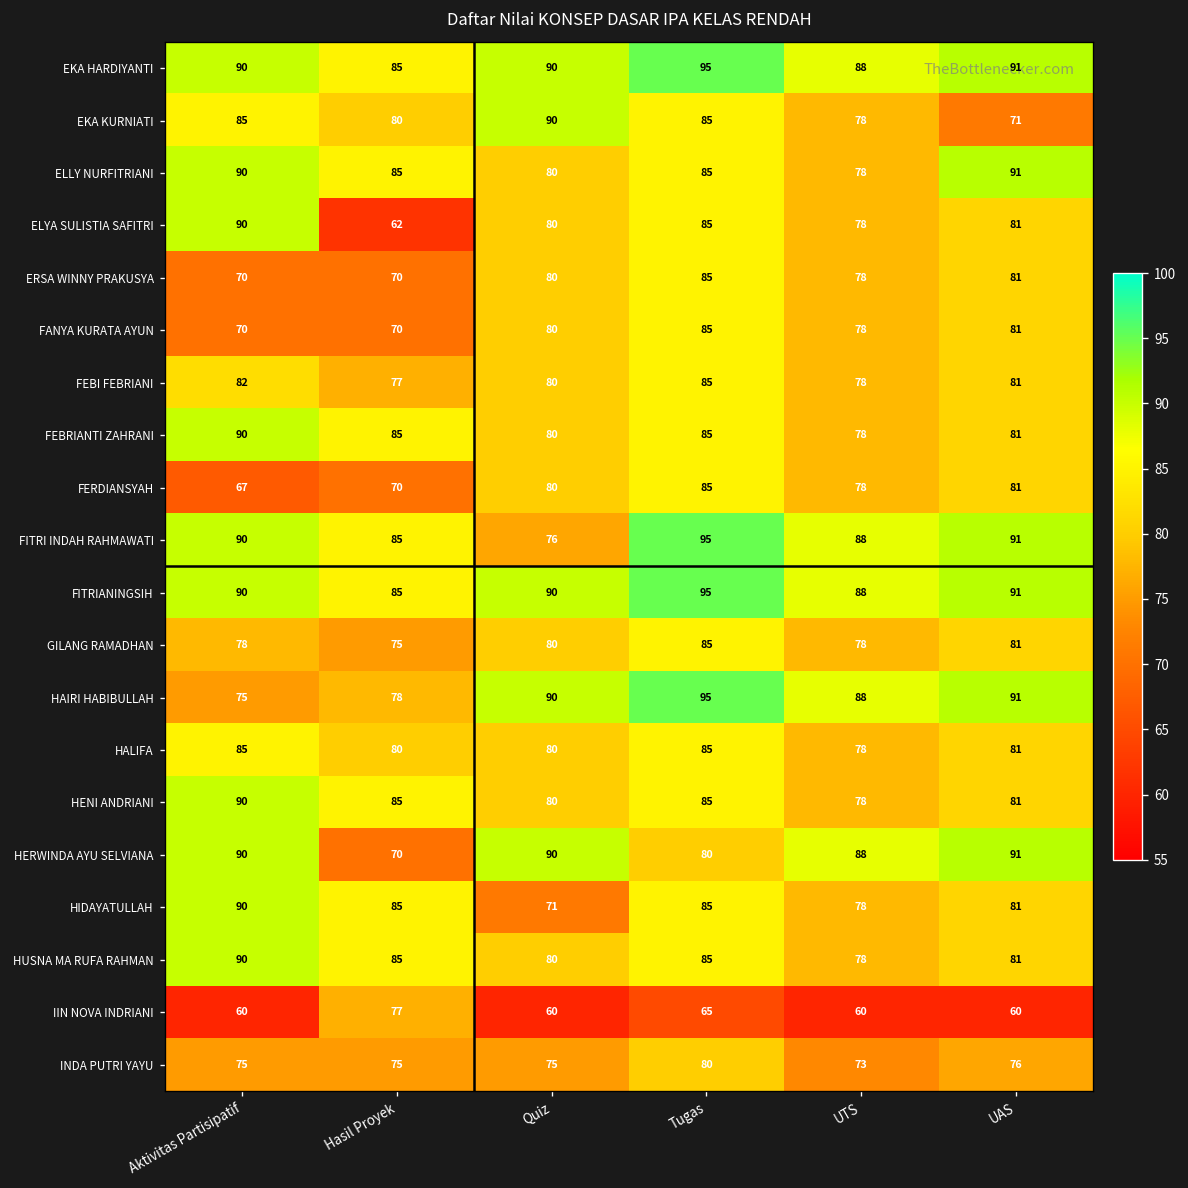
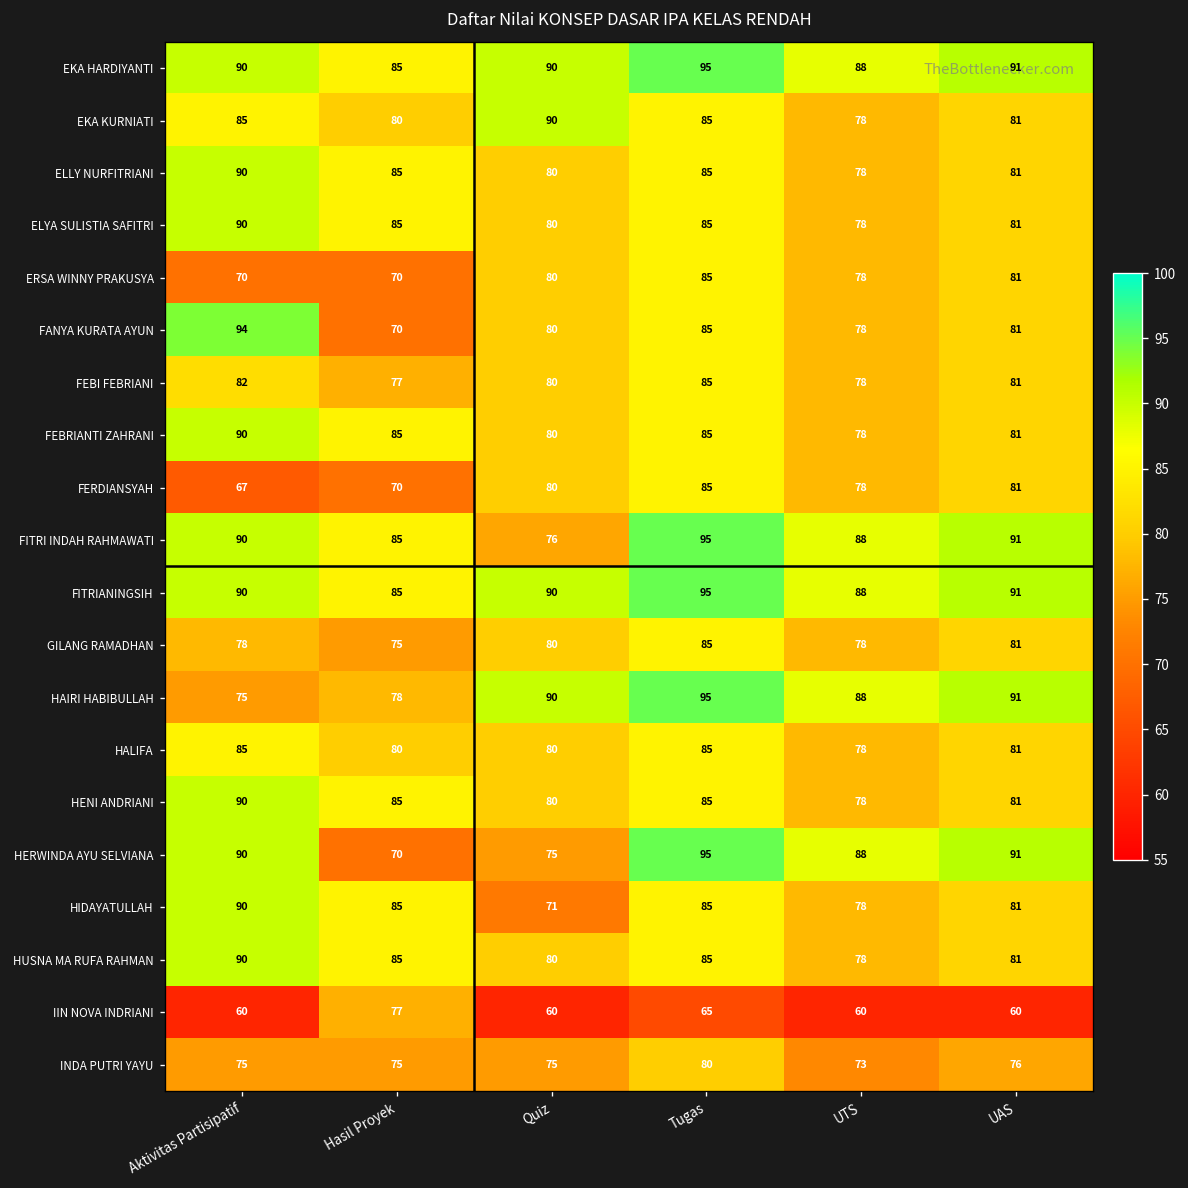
EKA KURNIATI, UAS: 71 -> 81
ELLY NURFITRIANI, UAS: 91 -> 81
ELYA SULISTIA SAFITRI, Hasil Proyek: 62 -> 85
FANYA KURATA AYUN, Aktivitas Partisipatif: 70 -> 94
HERWINDA AYU SELVIANA, Quiz: 90 -> 75
HERWINDA AYU SELVIANA, Tugas: 80 -> 95
